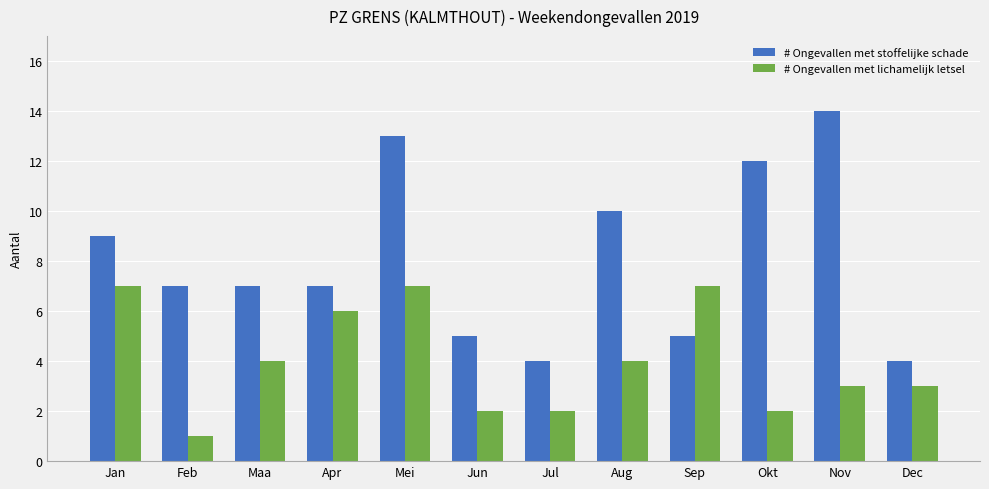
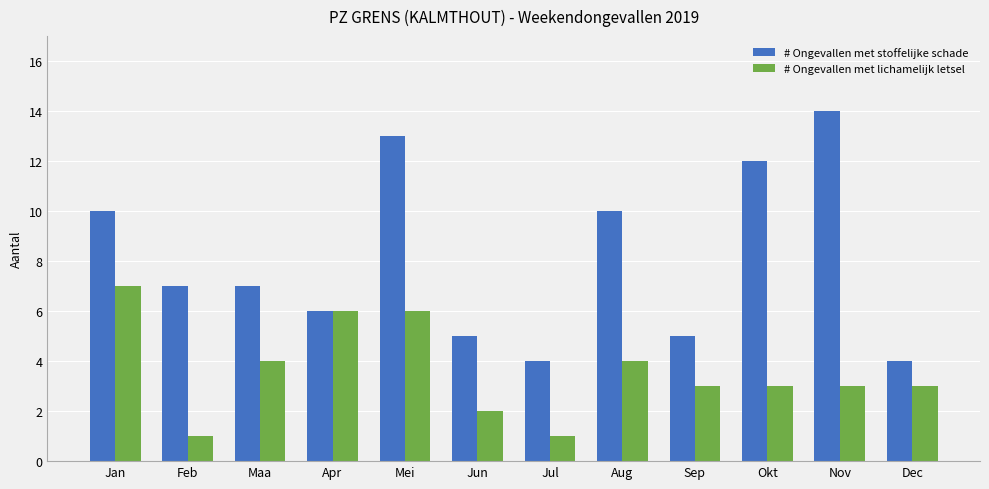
# Ongevallen met stoffelijke schade, Jan: 9 -> 10
# Ongevallen met stoffelijke schade, Apr: 7 -> 6
# Ongevallen met lichamelijk letsel, Mei: 7 -> 6
# Ongevallen met lichamelijk letsel, Jul: 2 -> 1
# Ongevallen met lichamelijk letsel, Sep: 7 -> 3
# Ongevallen met lichamelijk letsel, Okt: 2 -> 3
